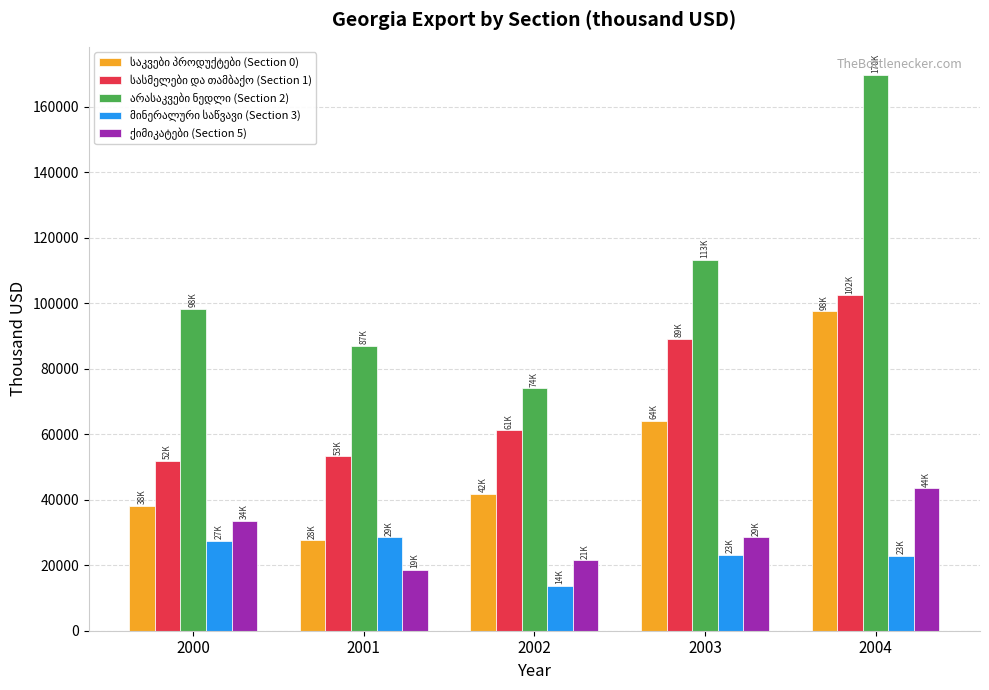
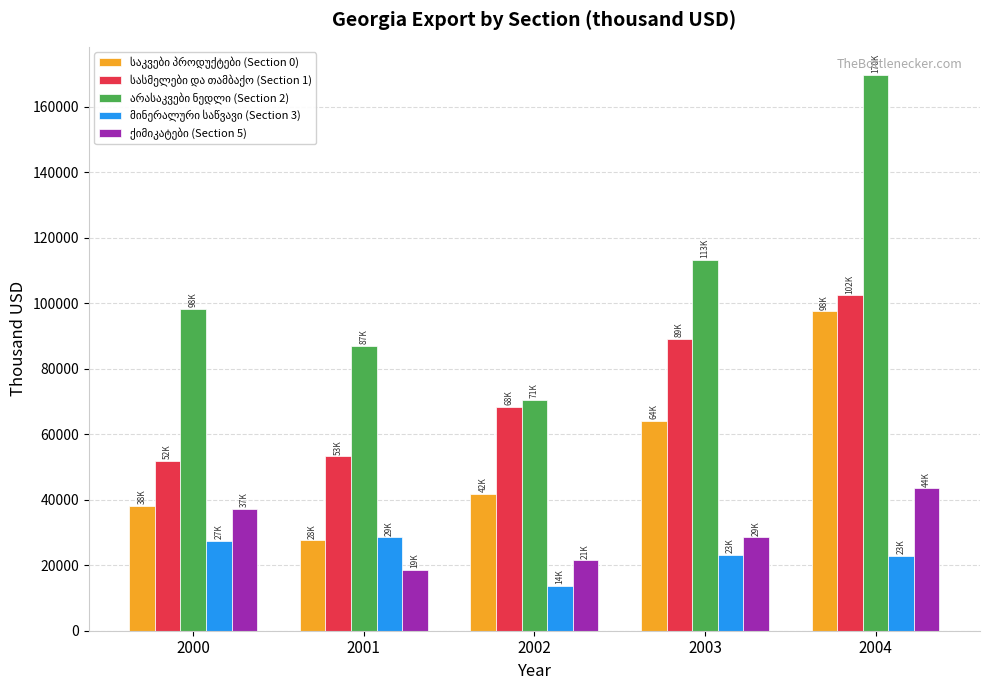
ქიმიკატები (Section 5), 2000: 34K -> 37K
სასმელები და თამბაქო (Section 1), 2002: 61K -> 68K
არასაკვები ნედლი (Section 2), 2002: 74K -> 71K
